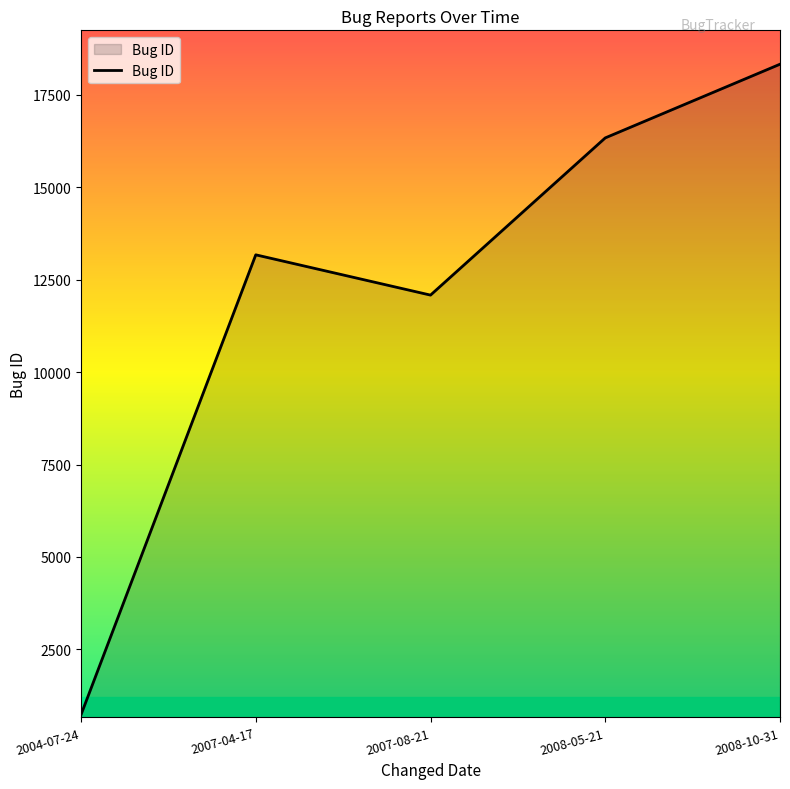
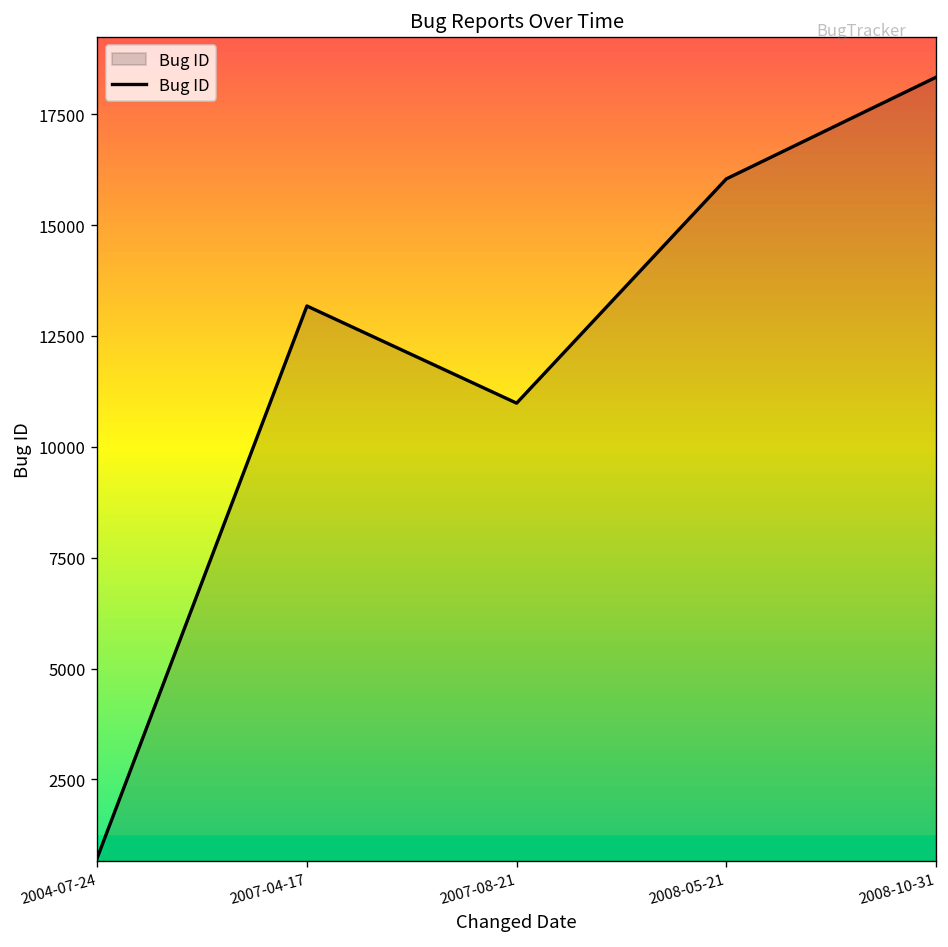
2007-08-21: 12100 -> 11000
2008-05-21: 16300 -> 16000
